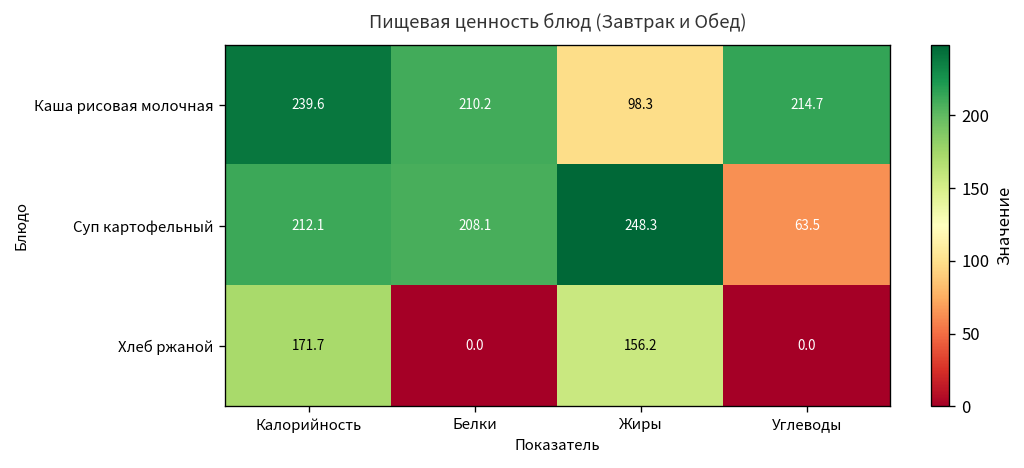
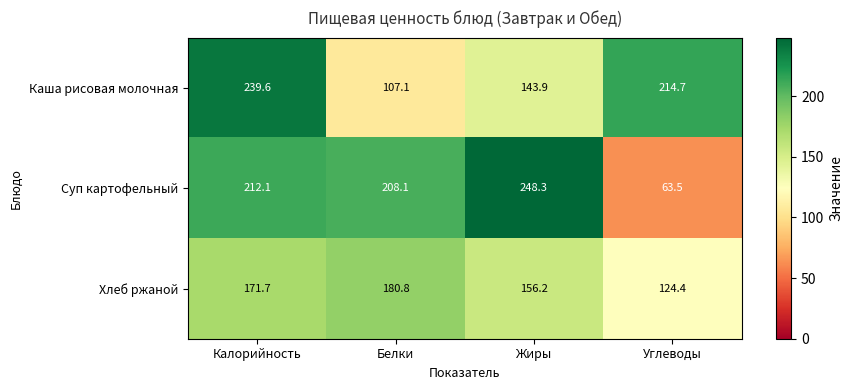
Каша рисовая молочная, Белки: 210.2 -> 107.1
Каша рисовая молочная, Жиры: 98.3 -> 143.9
Хлеб ржаной, Белки: 0.0 -> 180.8
Хлеб ржаной, Углеводы: 0.0 -> 124.4
